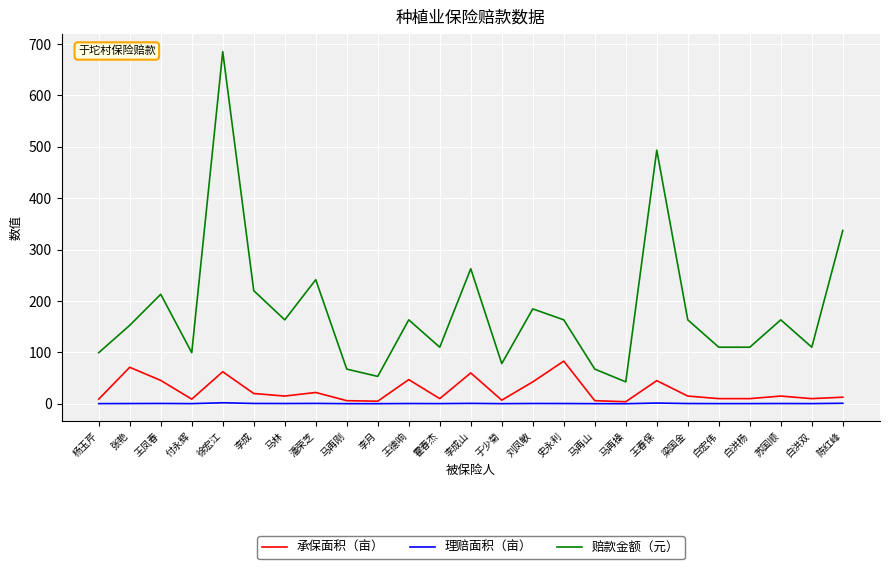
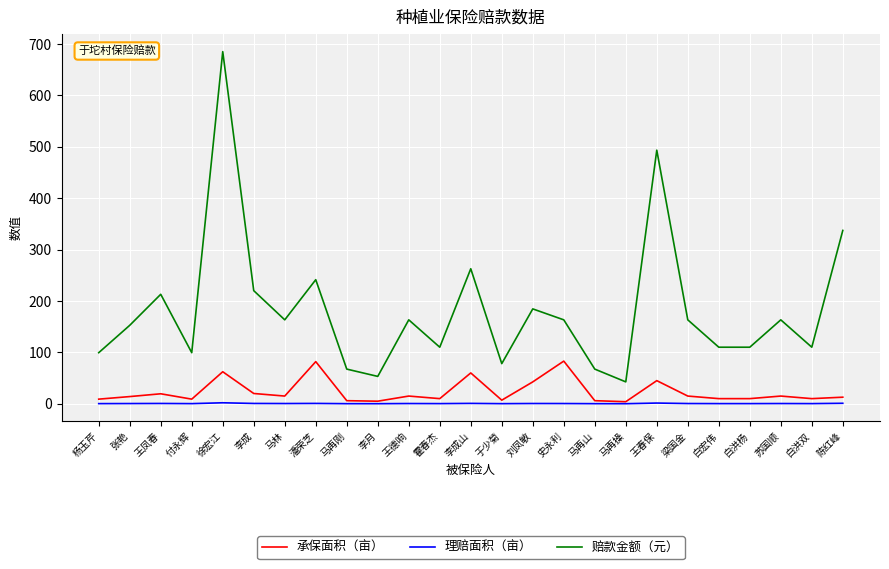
承保面积（亩）, 张艳: 70 -> 10
承保面积（亩）, 王凤春: 50 -> 20
承保面积（亩）, 潘荣芝: 20 -> 80
承保面积（亩）, 王德响: 50 -> 20
